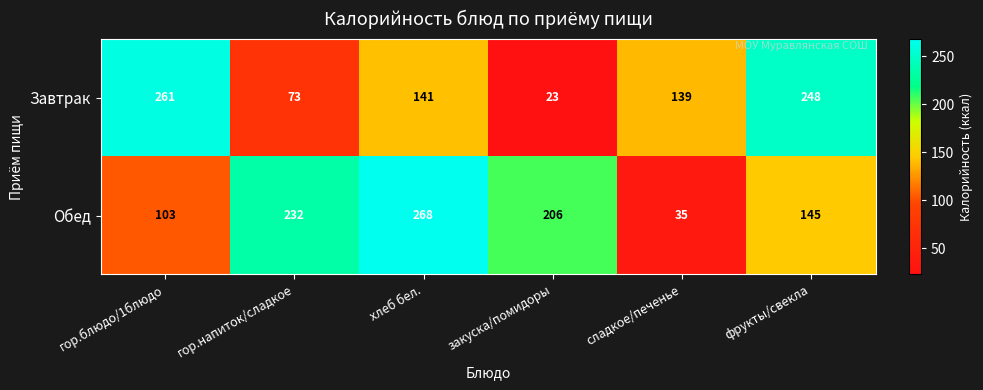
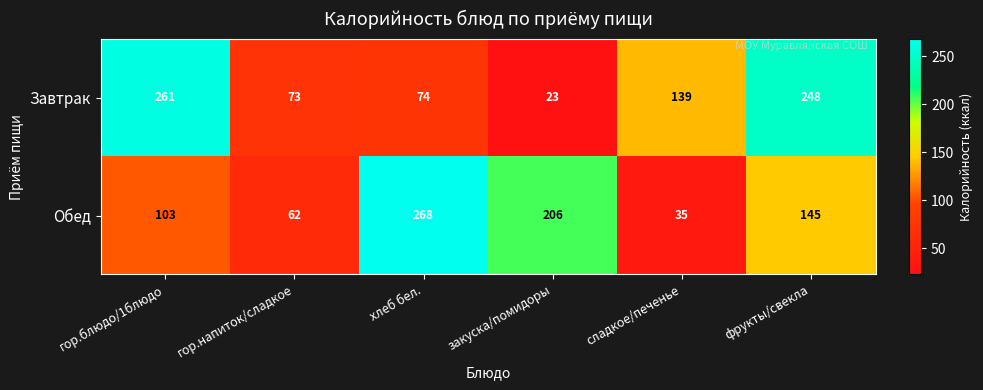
Завтрак, хлеб бел.: 141 -> 74
Обед, гор.напиток/сладкое: 232 -> 62
